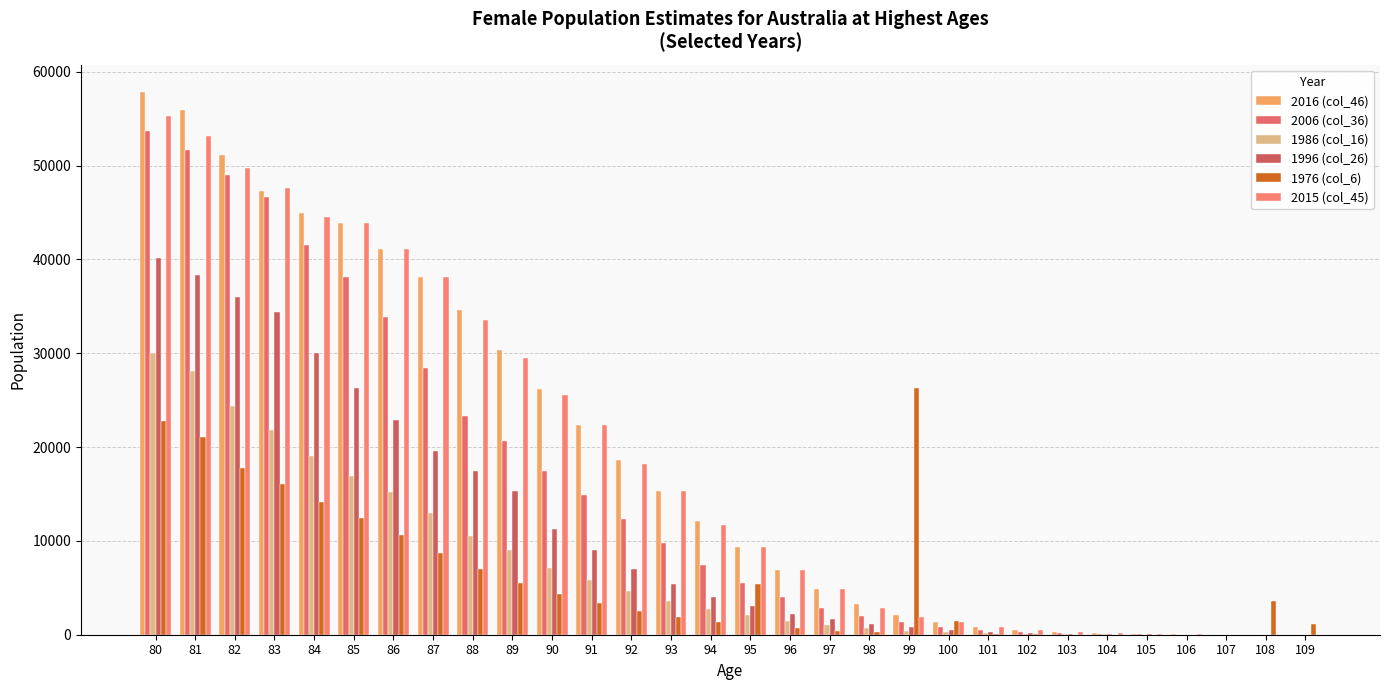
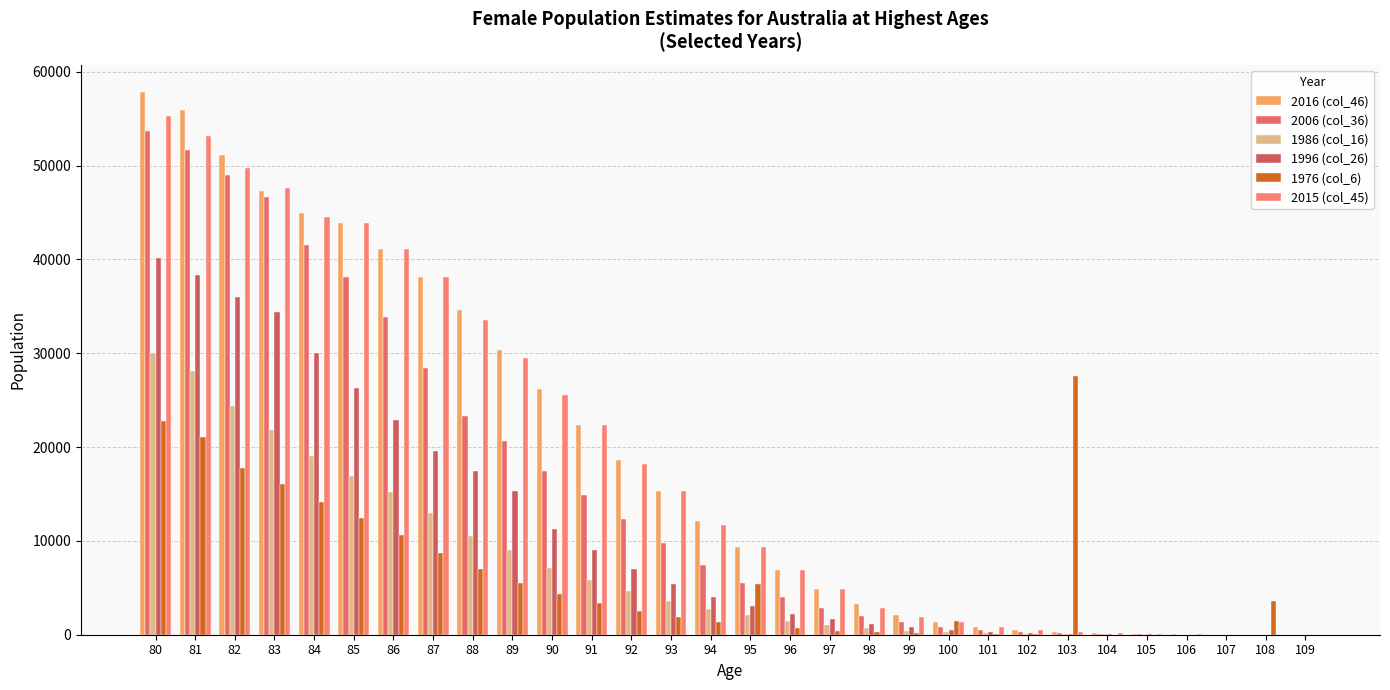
1976 (col_6), 99: 26000 -> 0
1976 (col_6), 103: 0 -> 28000
1976 (col_6), 109: 1000 -> 0
